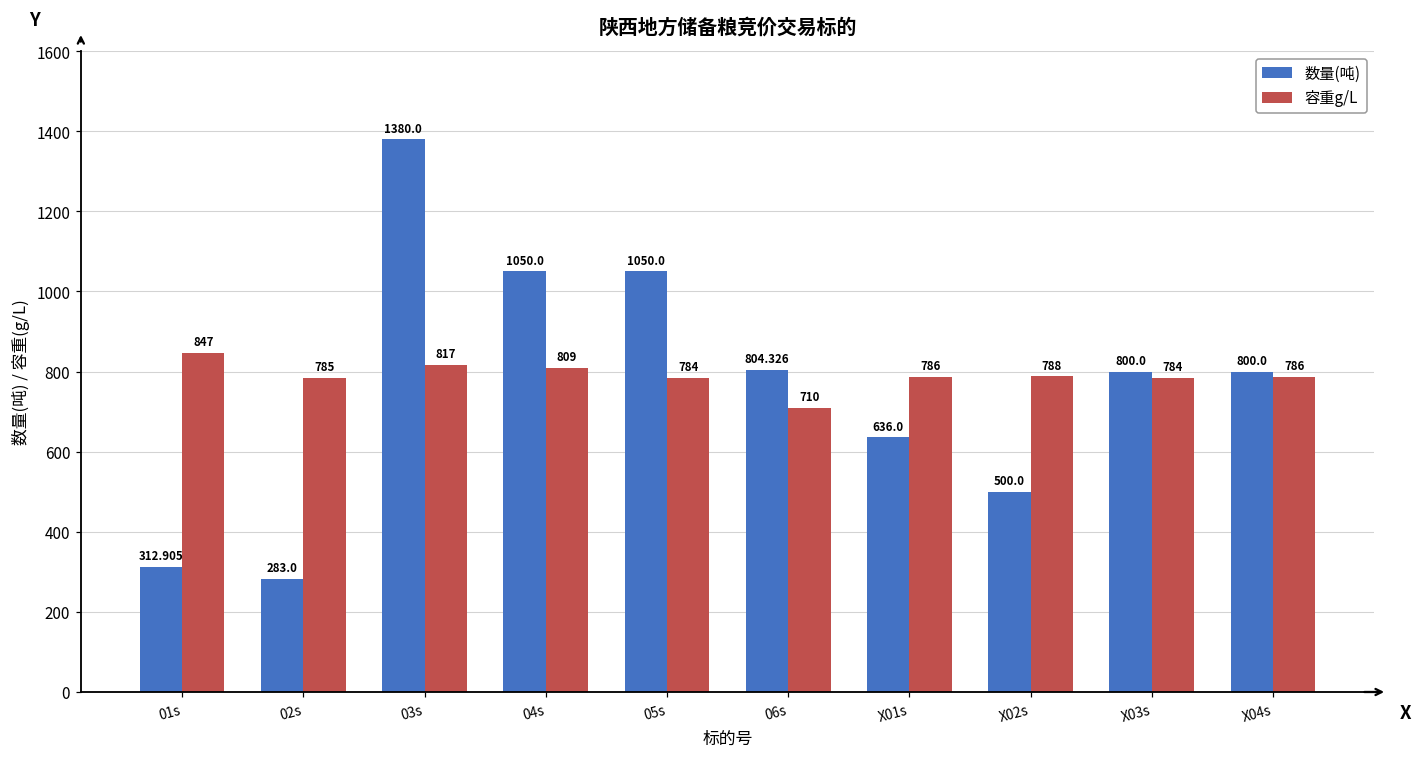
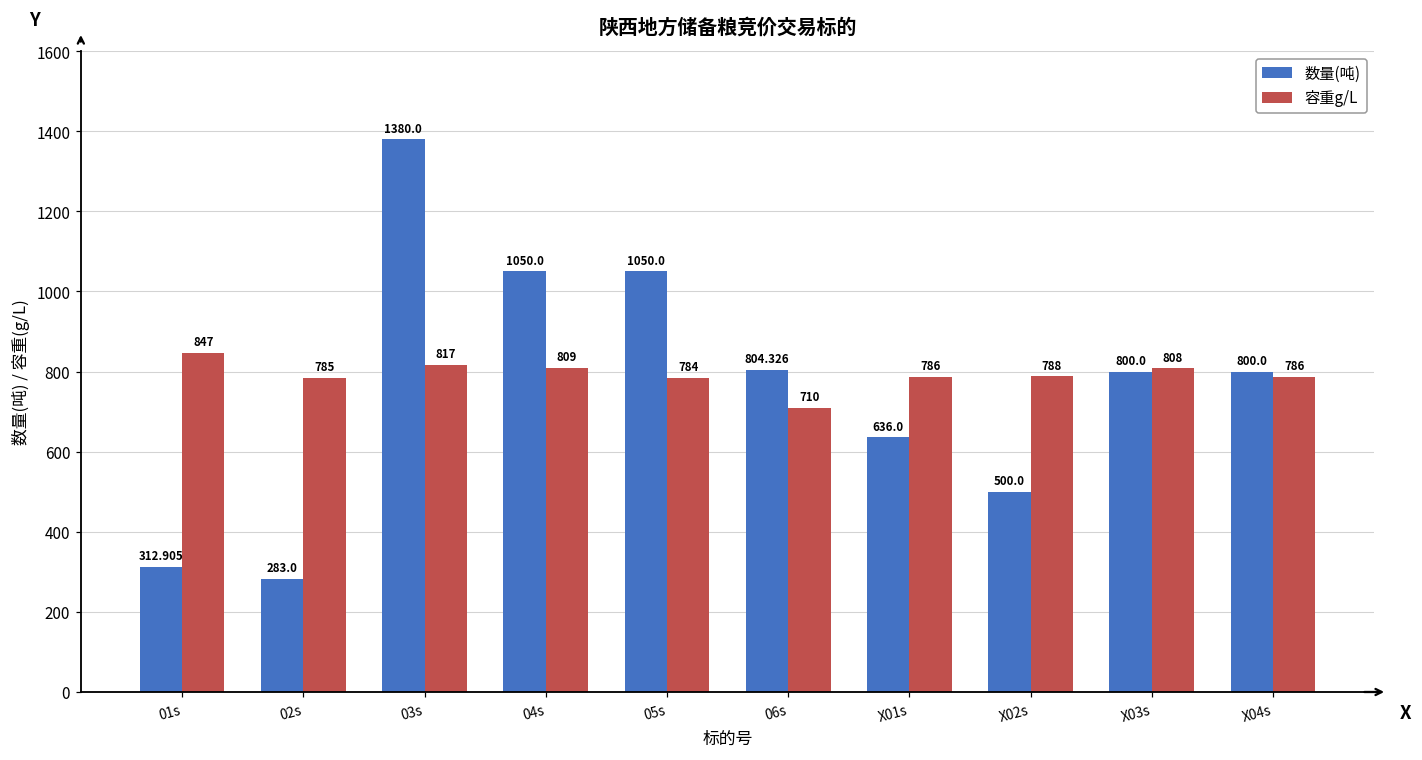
容重g/L, X03s: 784 -> 808
